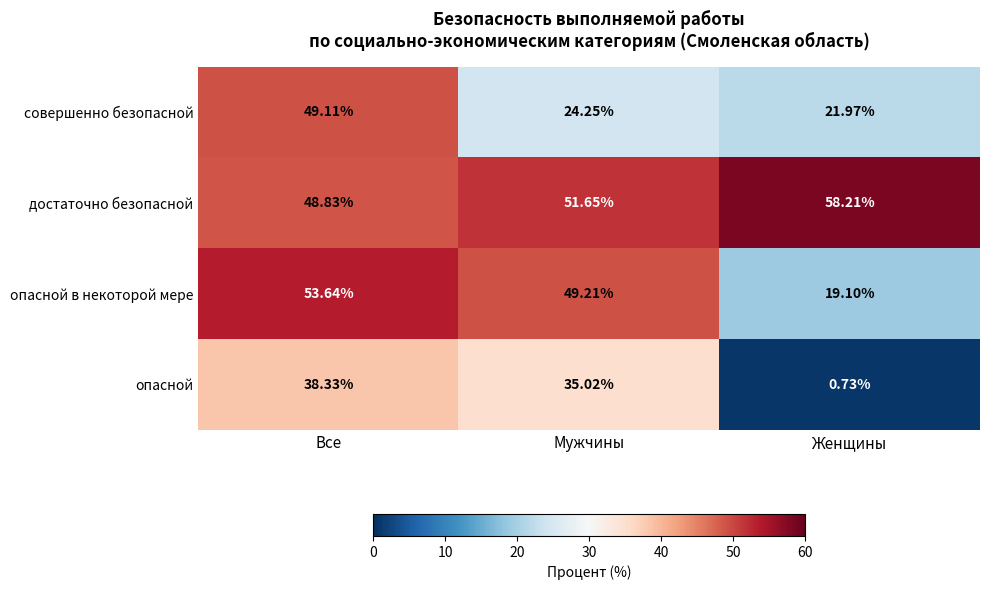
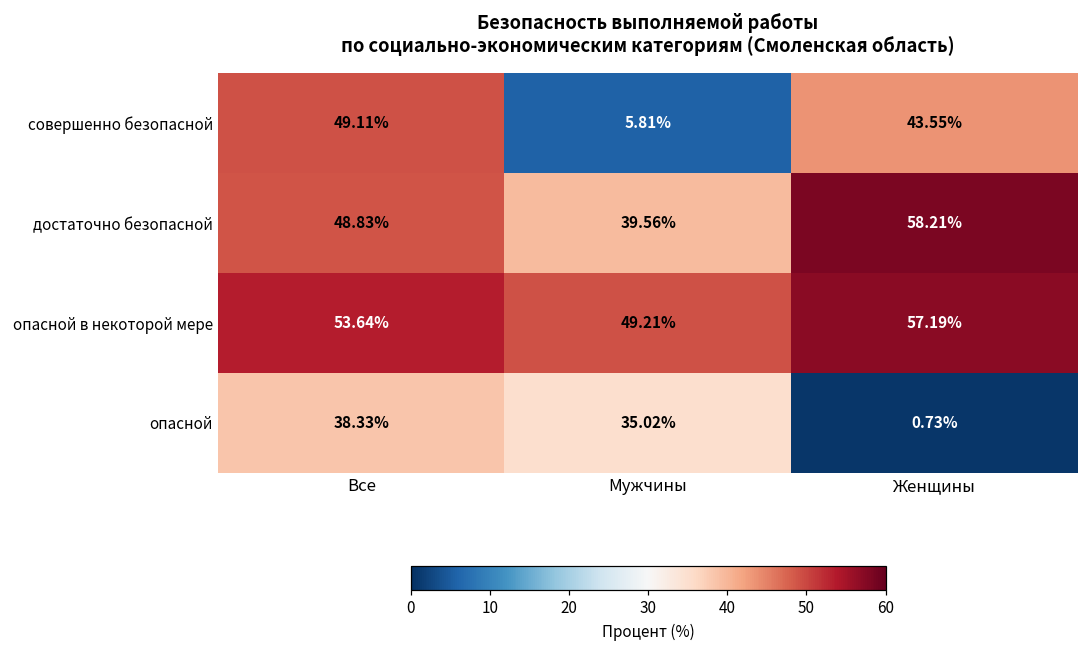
совершенно безопасной, Мужчины: 24.25% -> 5.81%
совершенно безопасной, Женщины: 21.97% -> 43.55%
достаточно безопасной, Мужчины: 51.65% -> 39.56%
опасной в некоторой мере, Женщины: 19.10% -> 57.19%
